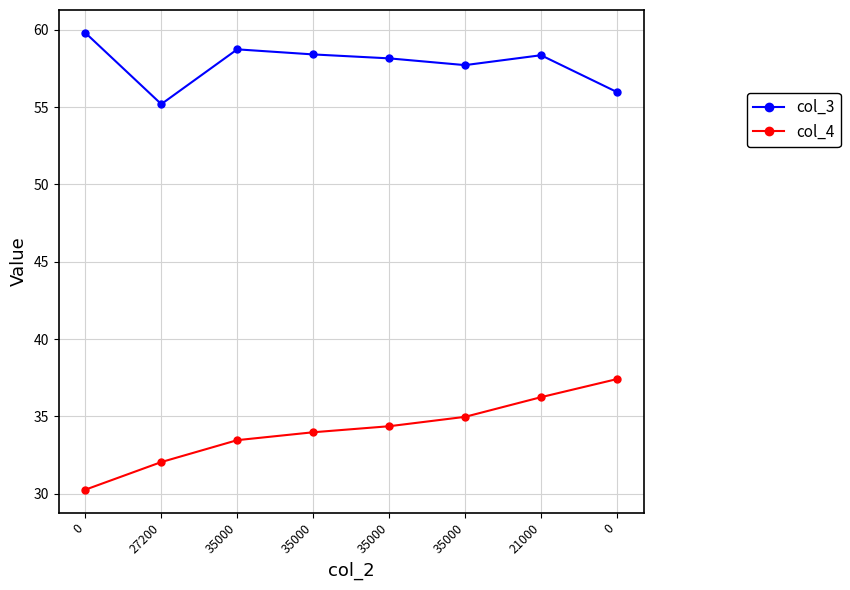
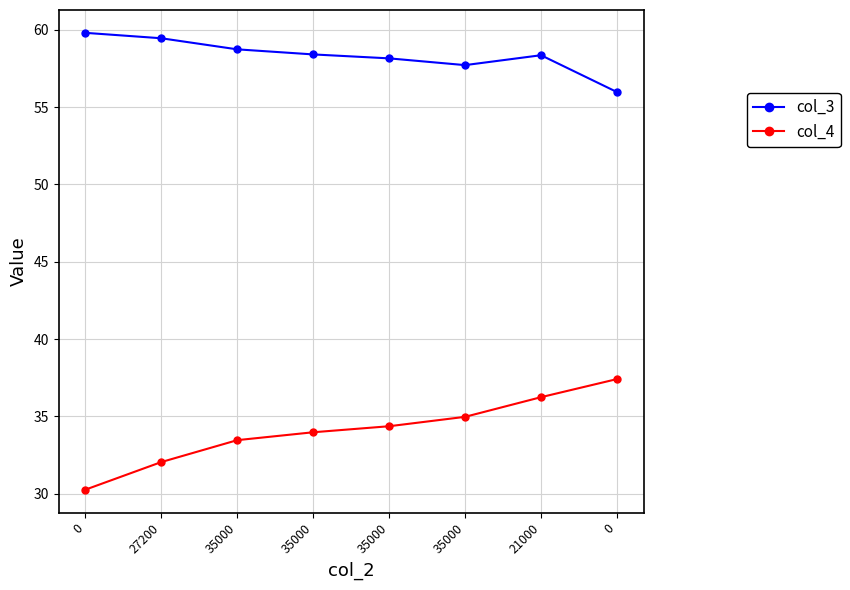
col_3, 27200: 55.2 -> 59.4
